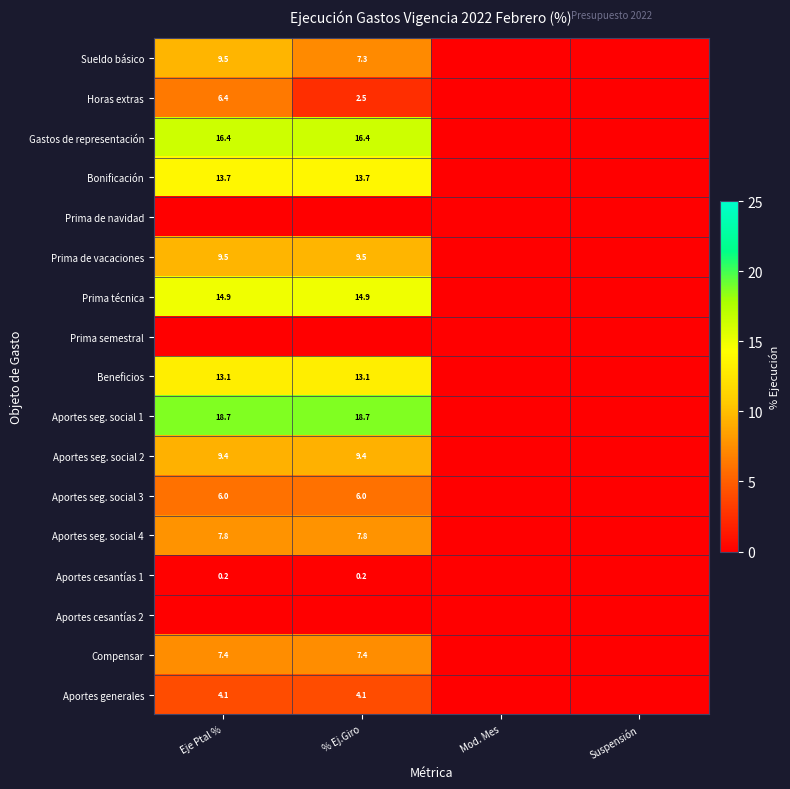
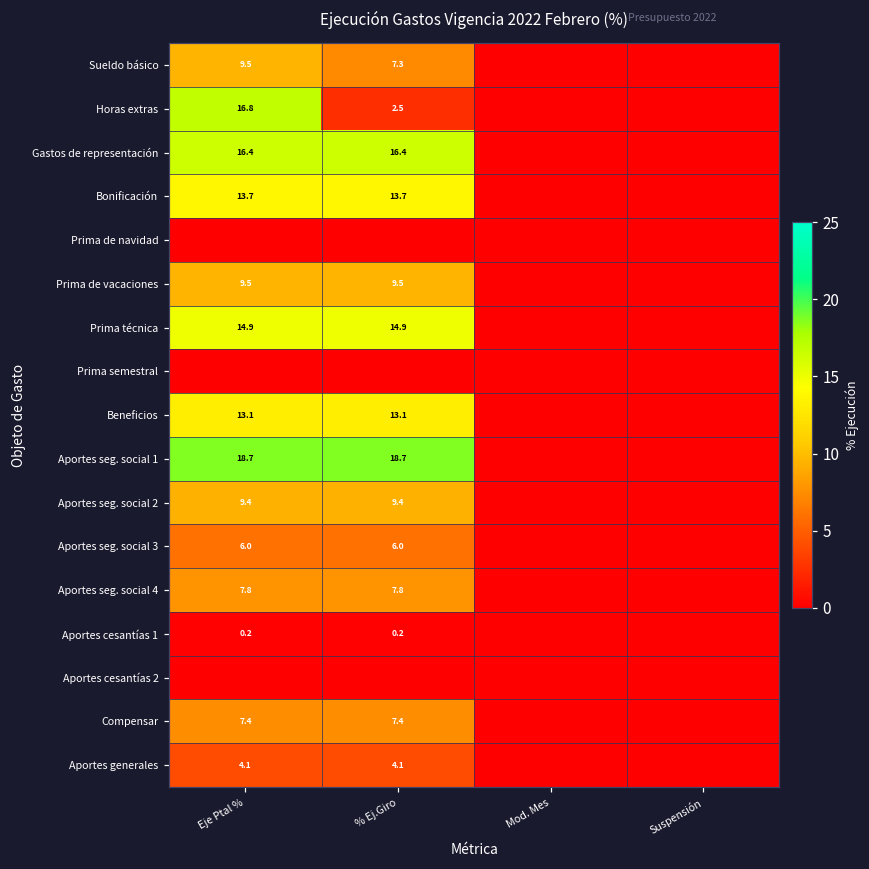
Horas extras, Eje Ptal %: 6.4 -> 16.8
